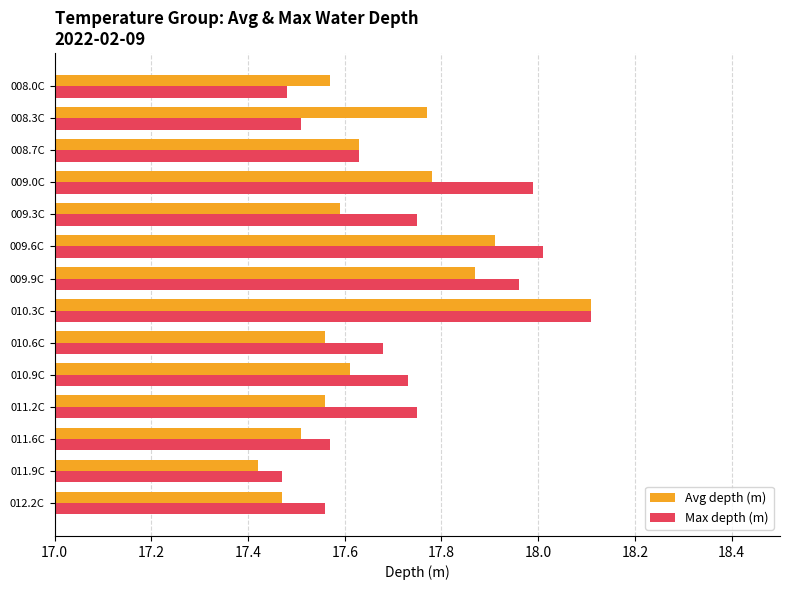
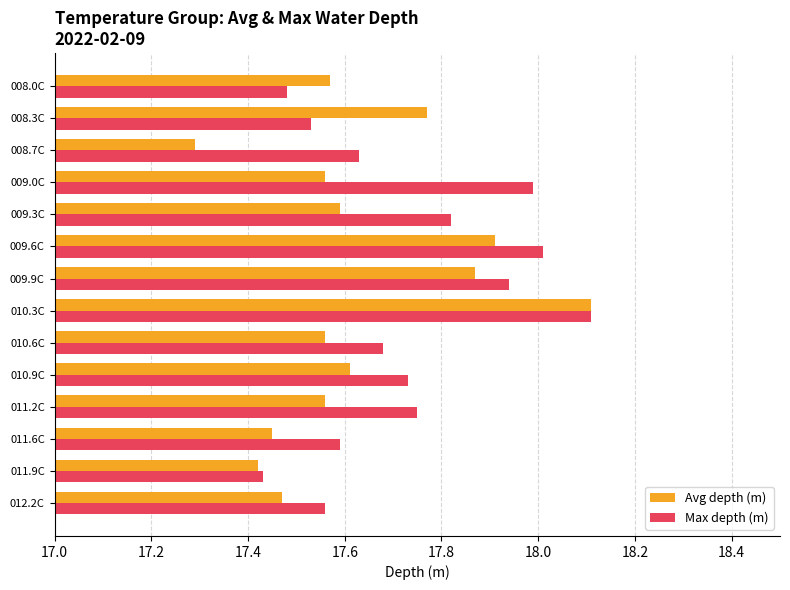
Max depth (m), 008.3C: 17.51 -> 17.53
Avg depth (m), 008.7C: 17.63 -> 17.29
Avg depth (m), 009.0C: 17.78 -> 17.56
Max depth (m), 009.3C: 17.75 -> 17.82
Max depth (m), 009.9C: 17.96 -> 17.94
Avg depth (m), 011.6C: 17.51 -> 17.45
Max depth (m), 011.6C: 17.57 -> 17.59
Max depth (m), 011.9C: 17.47 -> 17.43
